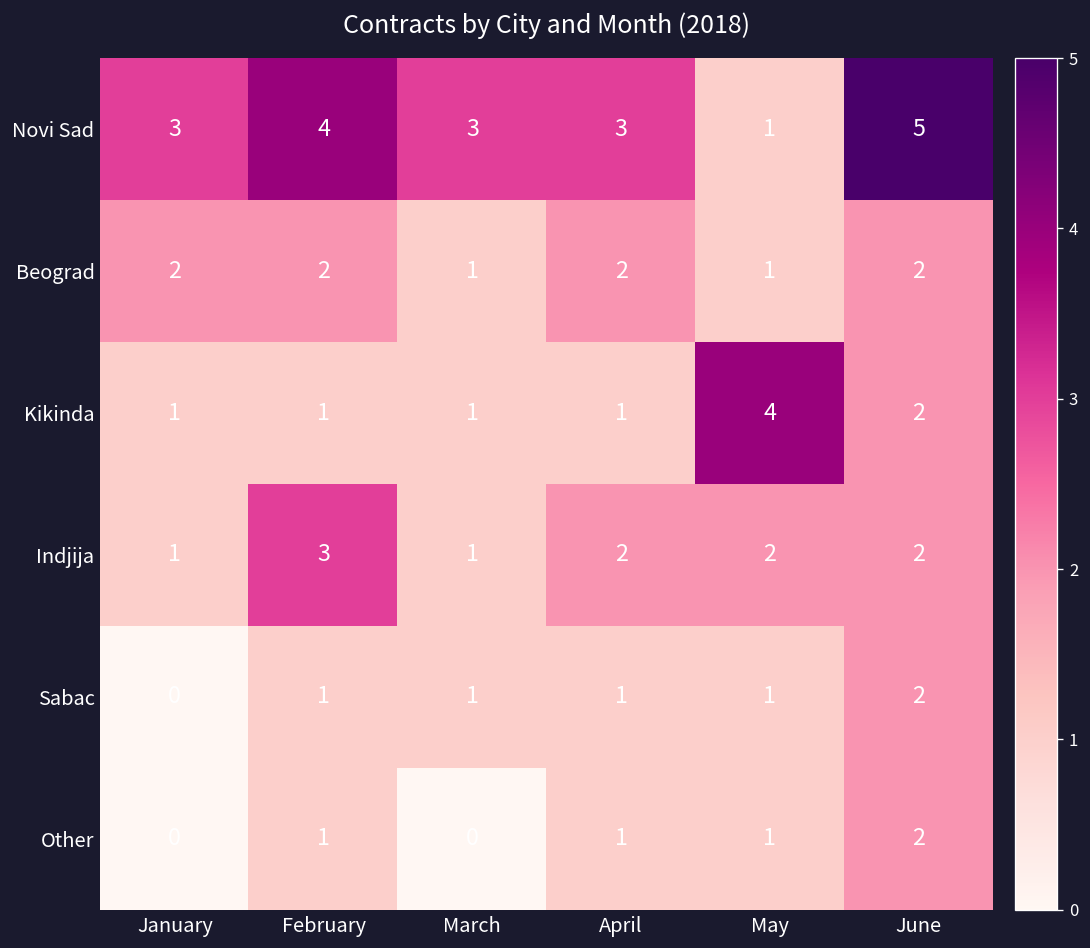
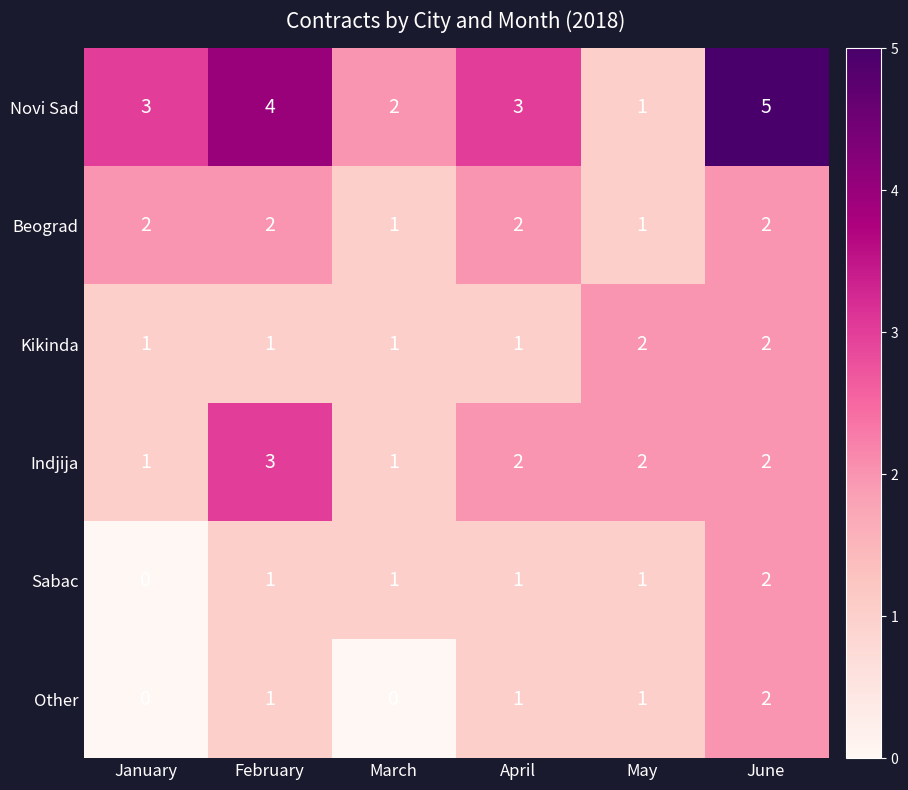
Novi Sad, March: 3 -> 2
Kikinda, May: 4 -> 2
